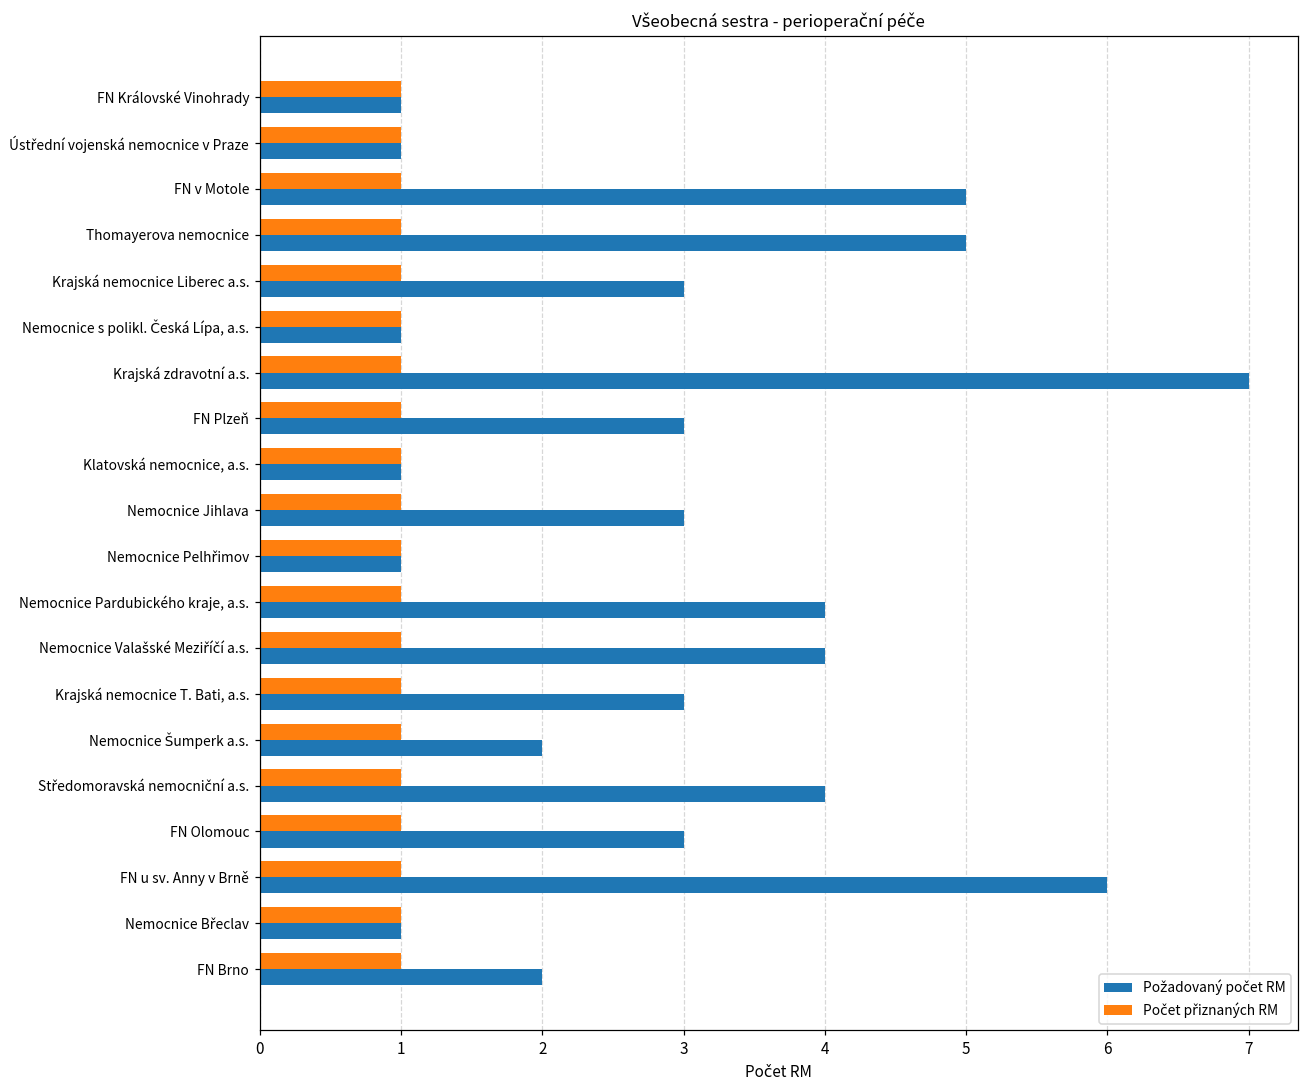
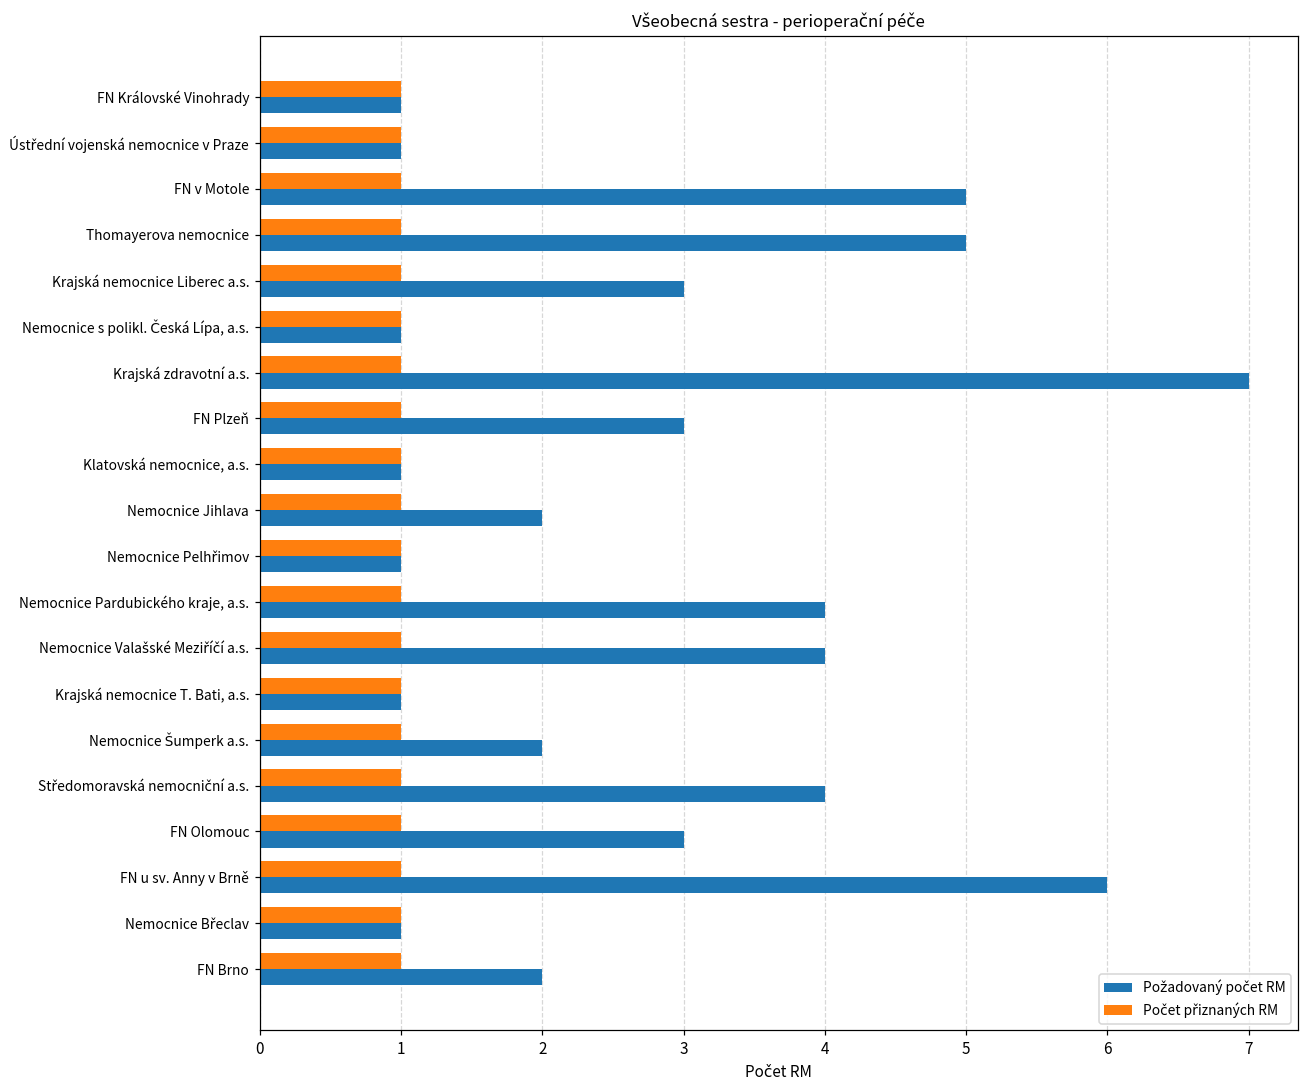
Požadovaný počet RM, Nemocnice Jihlava: 3 -> 2
Požadovaný počet RM, Krajská nemocnice T. Bati, a.s.: 3 -> 1
